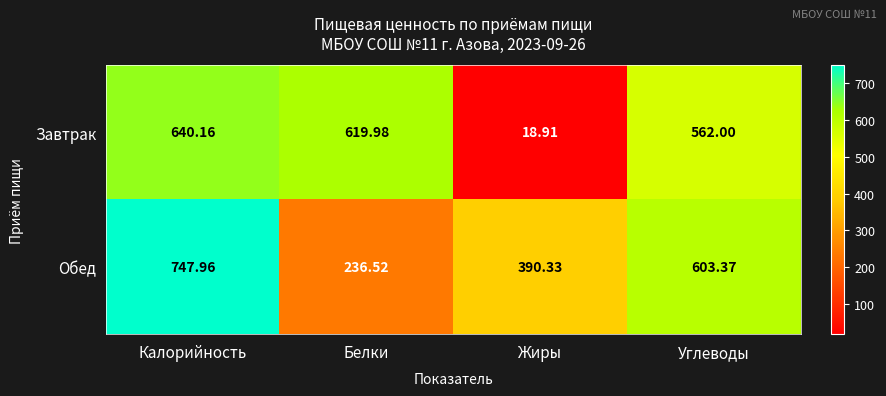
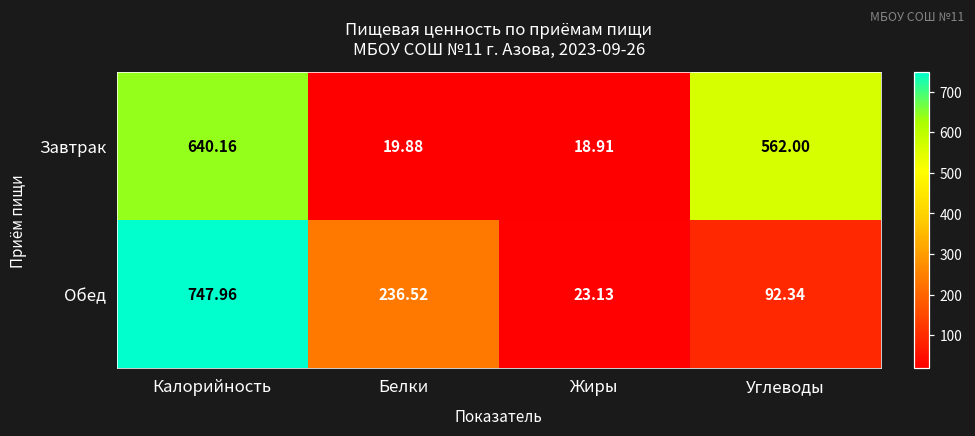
Завтрак, Белки: 619.98 -> 19.88
Обед, Жиры: 390.33 -> 23.13
Обед, Углеводы: 603.37 -> 92.34
